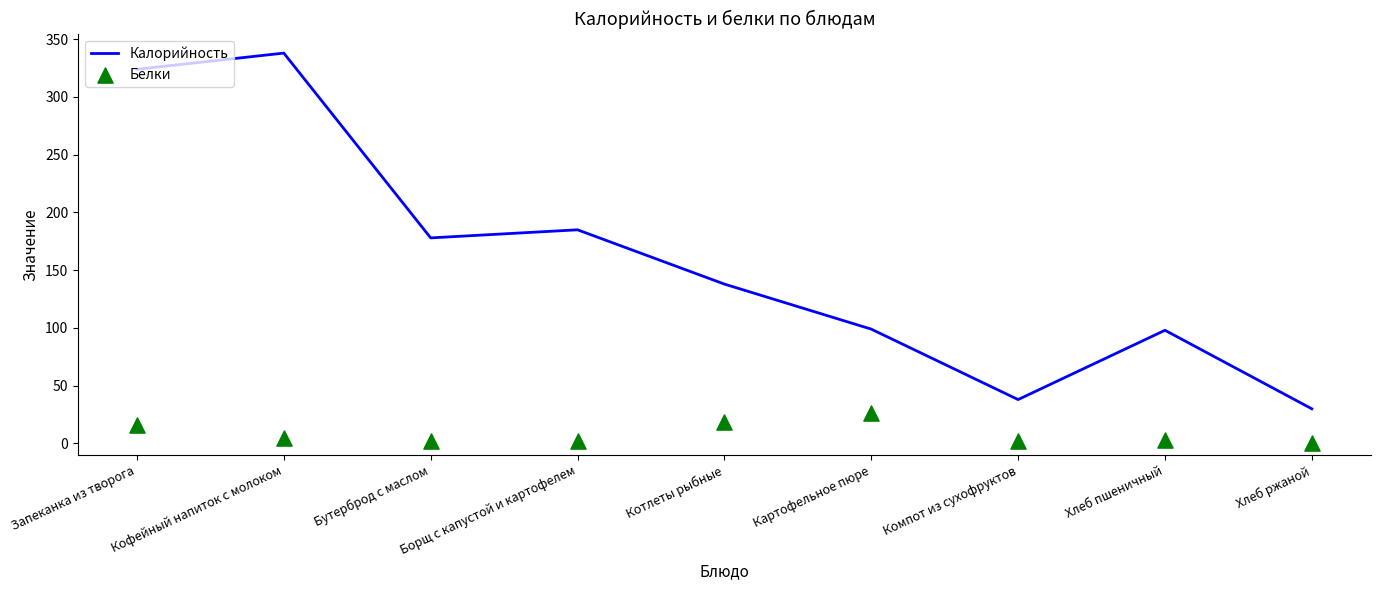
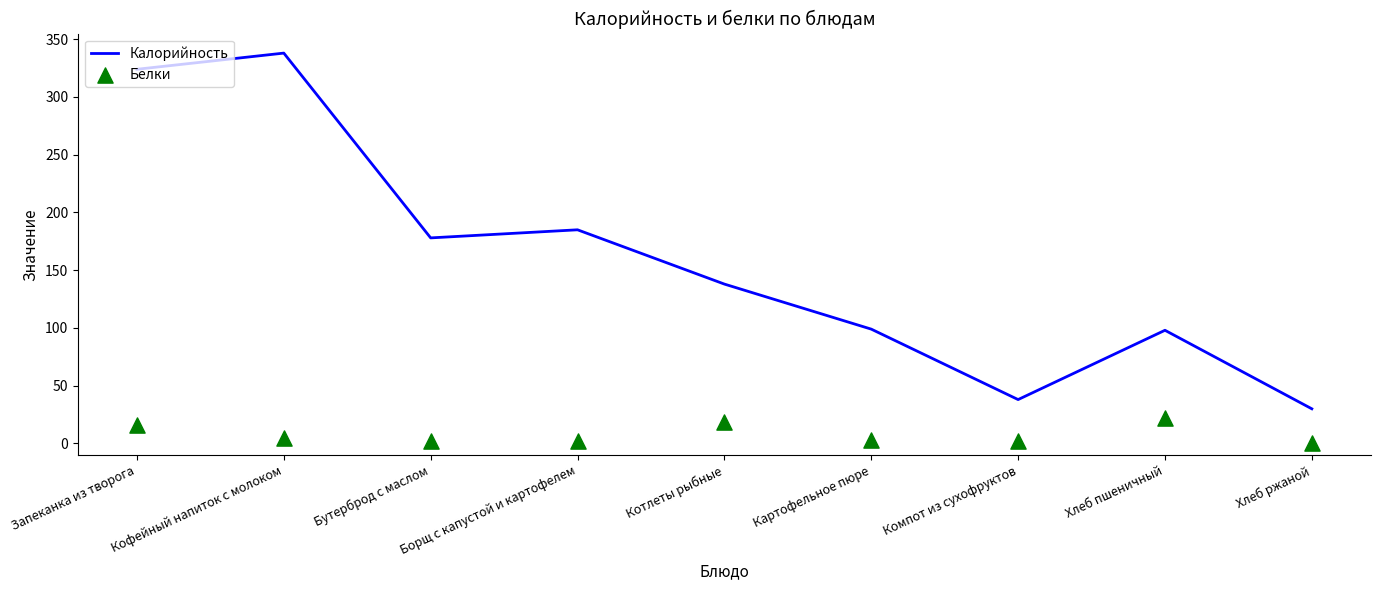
Белки, Картофельное пюре: 26 -> 3
Белки, Хлеб пшеничный: 3 -> 22
